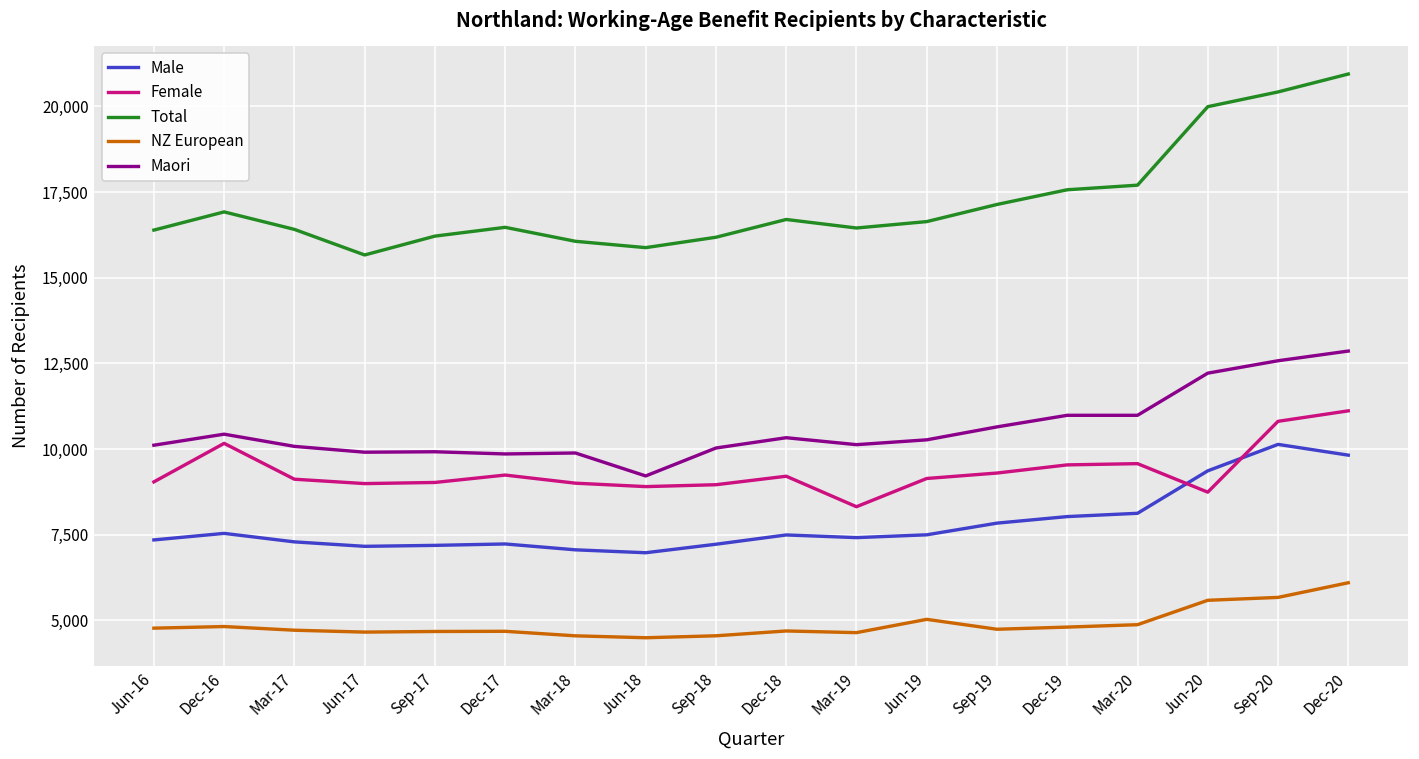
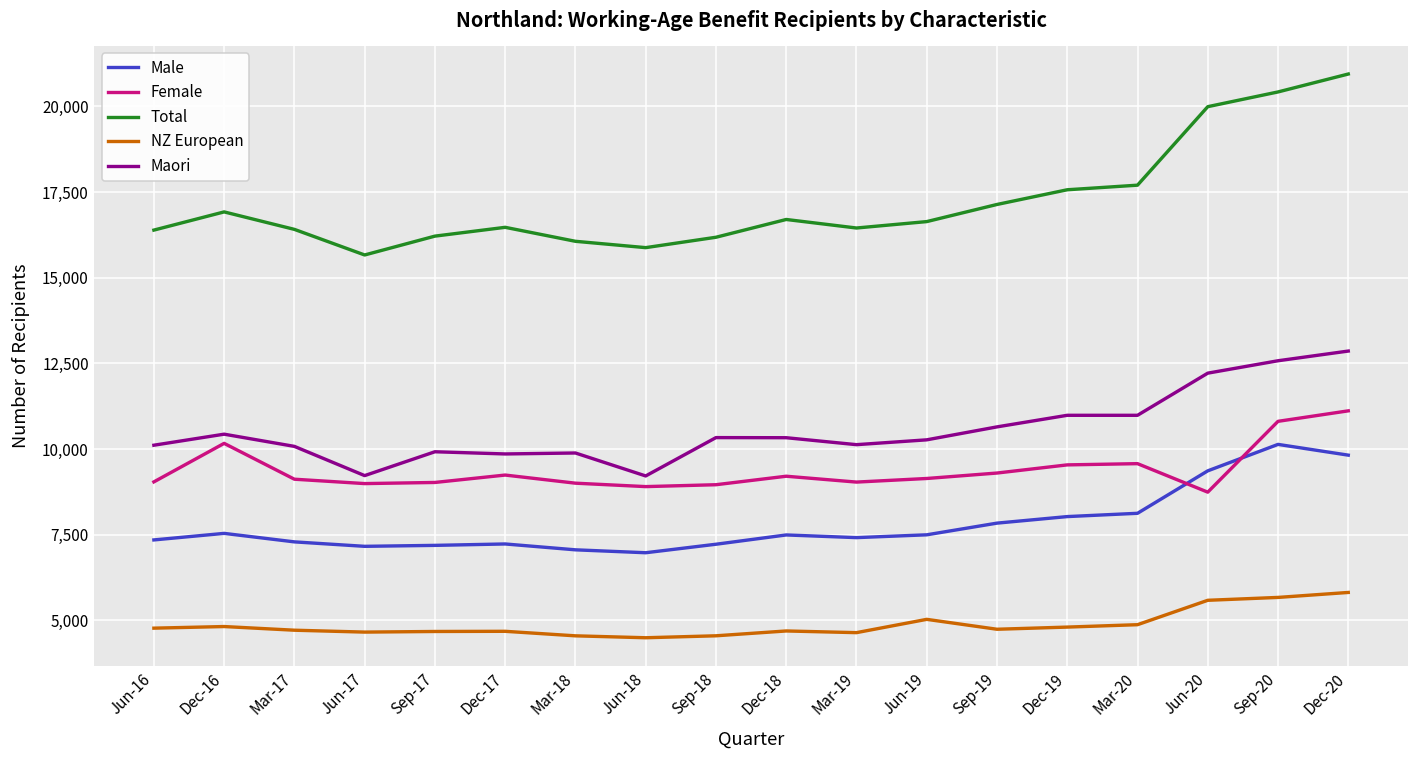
Maori, Jun-17: 9,900 -> 9,200
Maori, Sep-18: 10,000 -> 10,300
Female, Mar-19: 8,300 -> 9,000
NZ European, Dec-20: 6,100 -> 5,800
